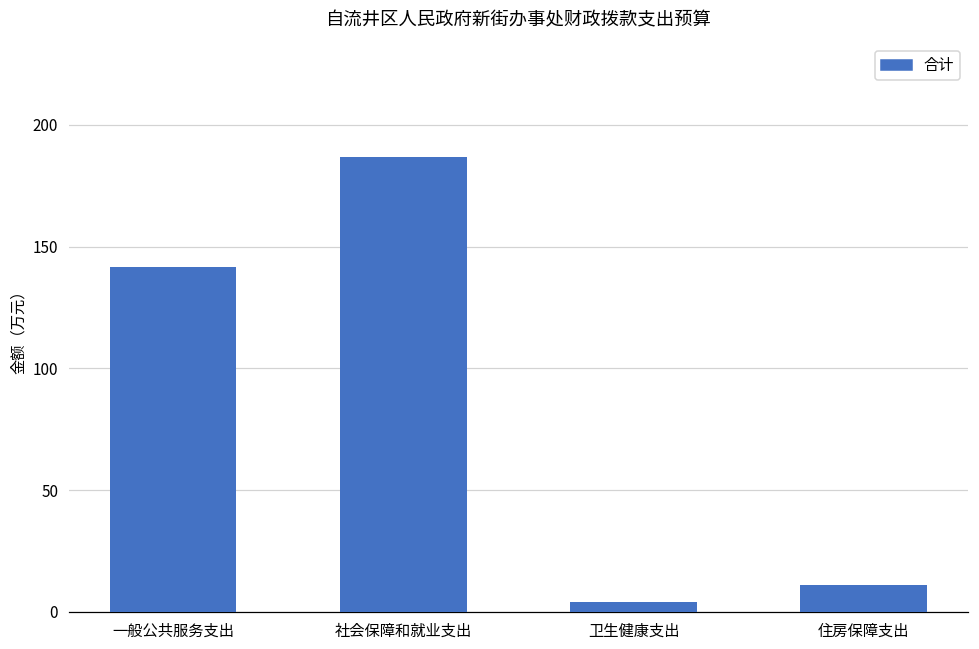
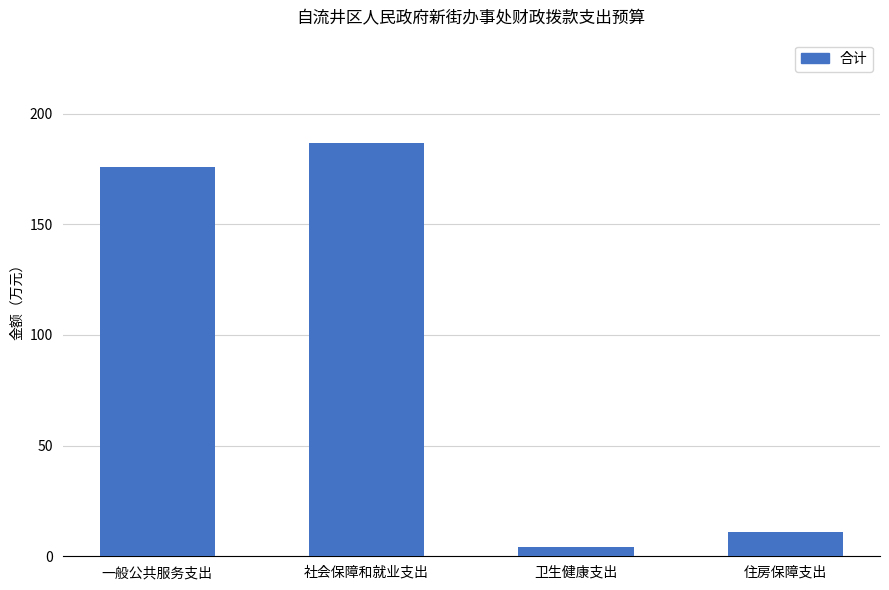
一般公共服务支出: 142 -> 176
